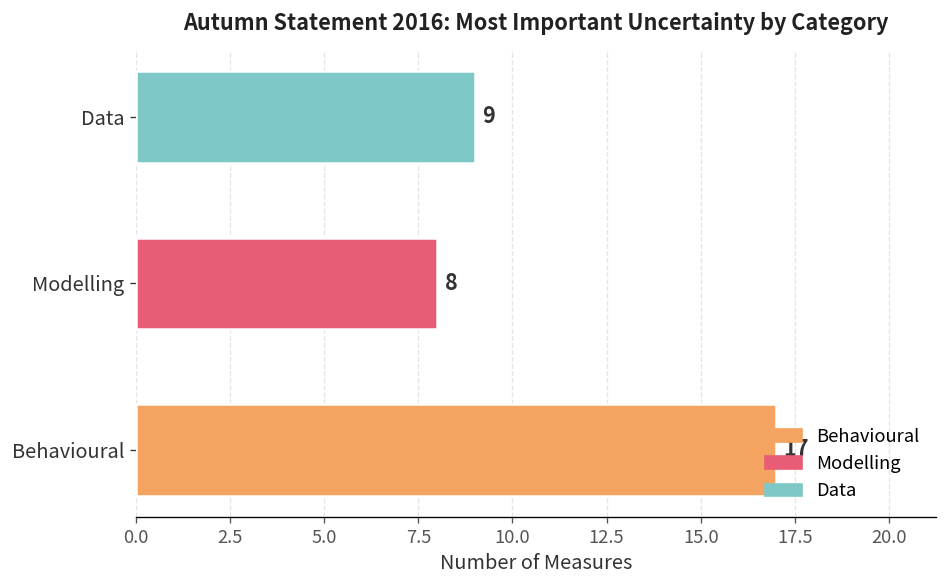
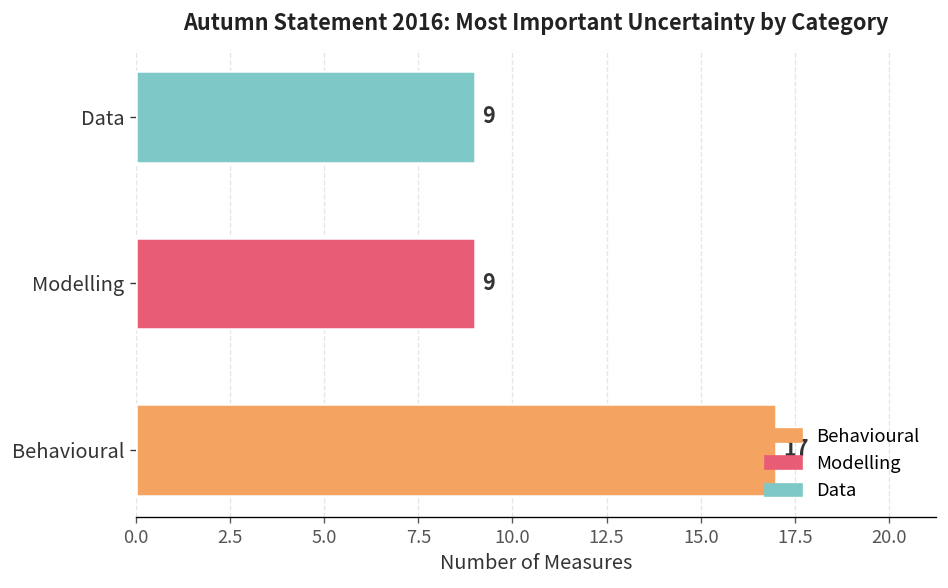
Modelling: 8 -> 9
